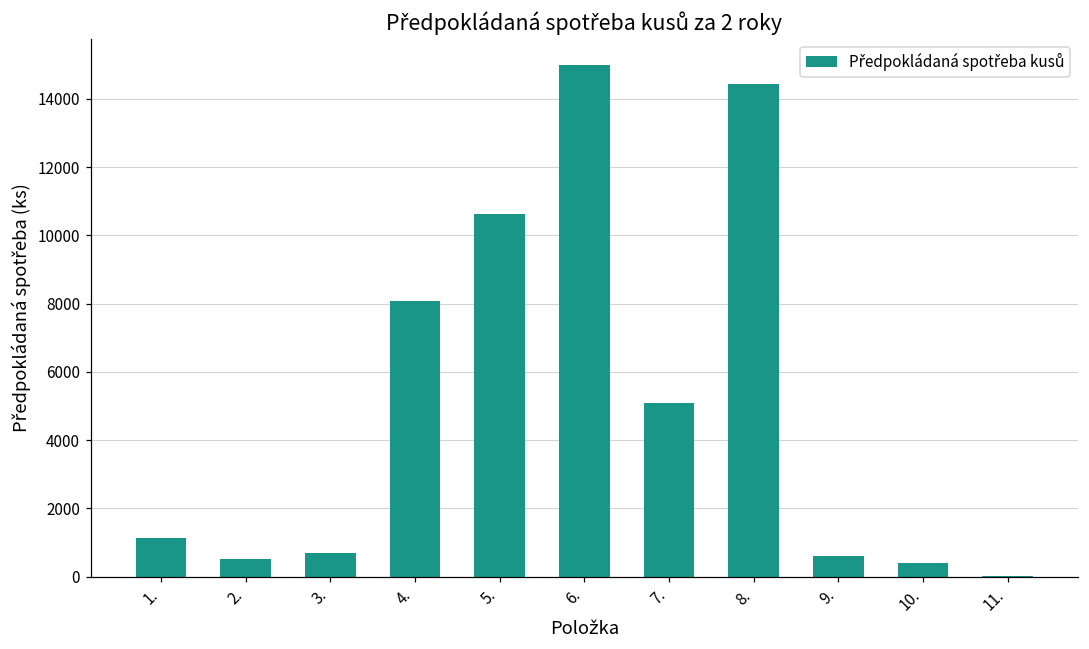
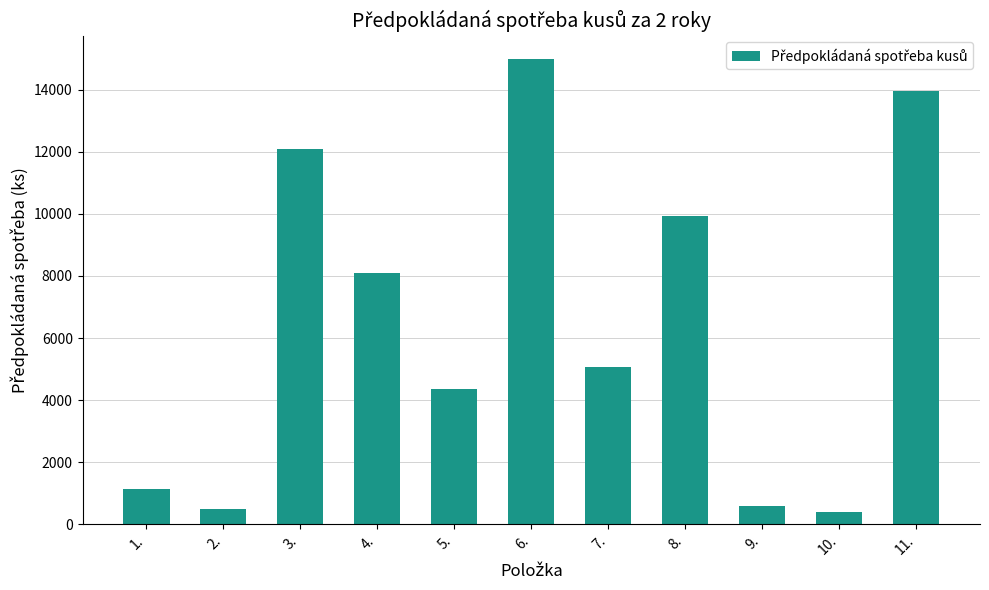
3.: 700 -> 12100
5.: 10600 -> 4300
8.: 14400 -> 9900
11.: 0 -> 13900
